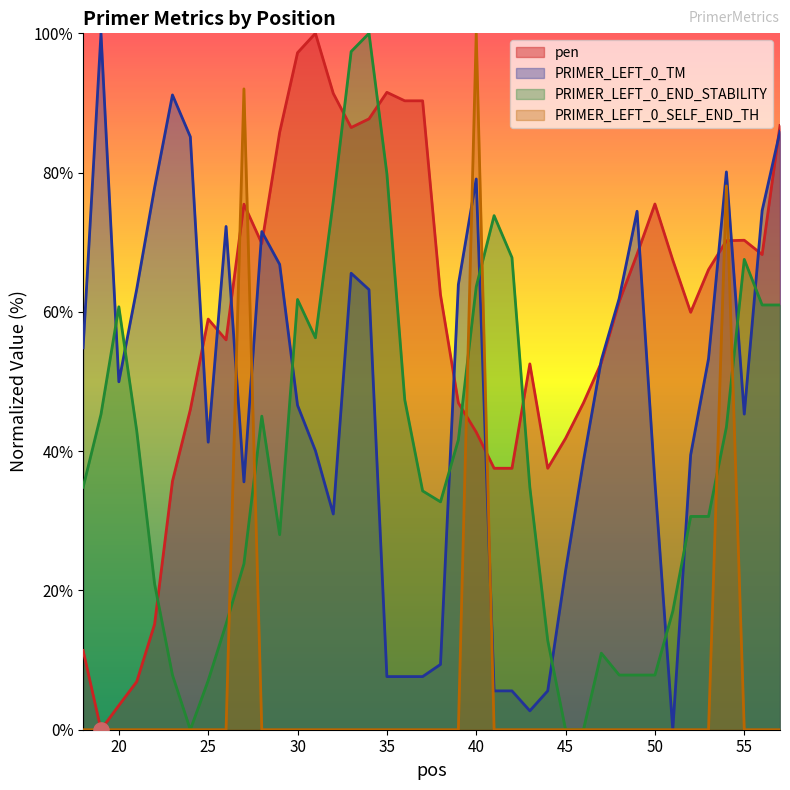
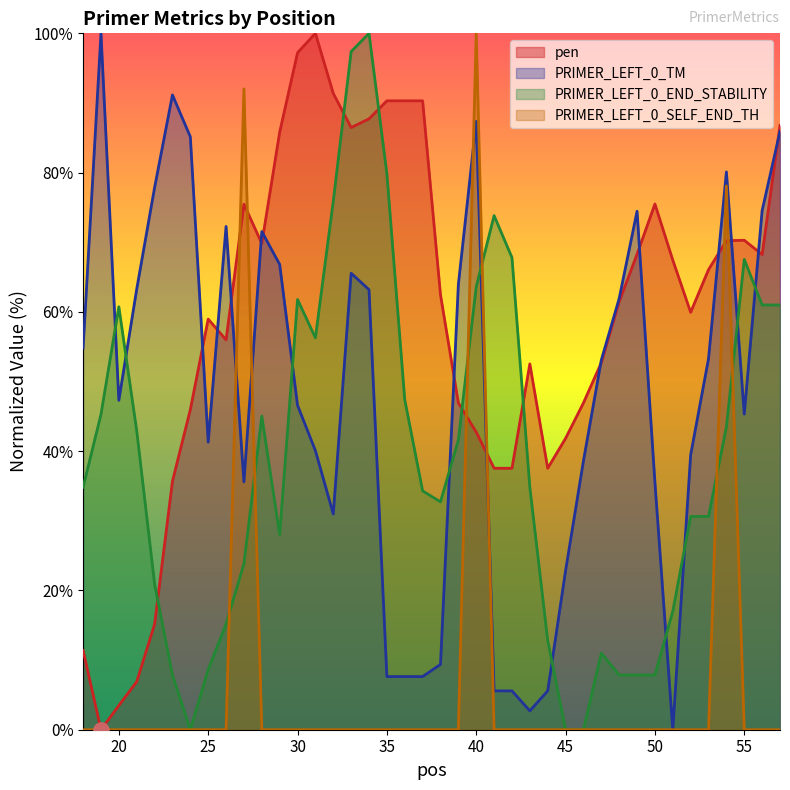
PRIMER_LEFT_0_TM, 20: 50% -> 47%
PRIMER_LEFT_0_END_STABILITY, 25: 7% -> 9%
pen, 35: 92% -> 90%
PRIMER_LEFT_0_TM, 40: 79% -> 87%
